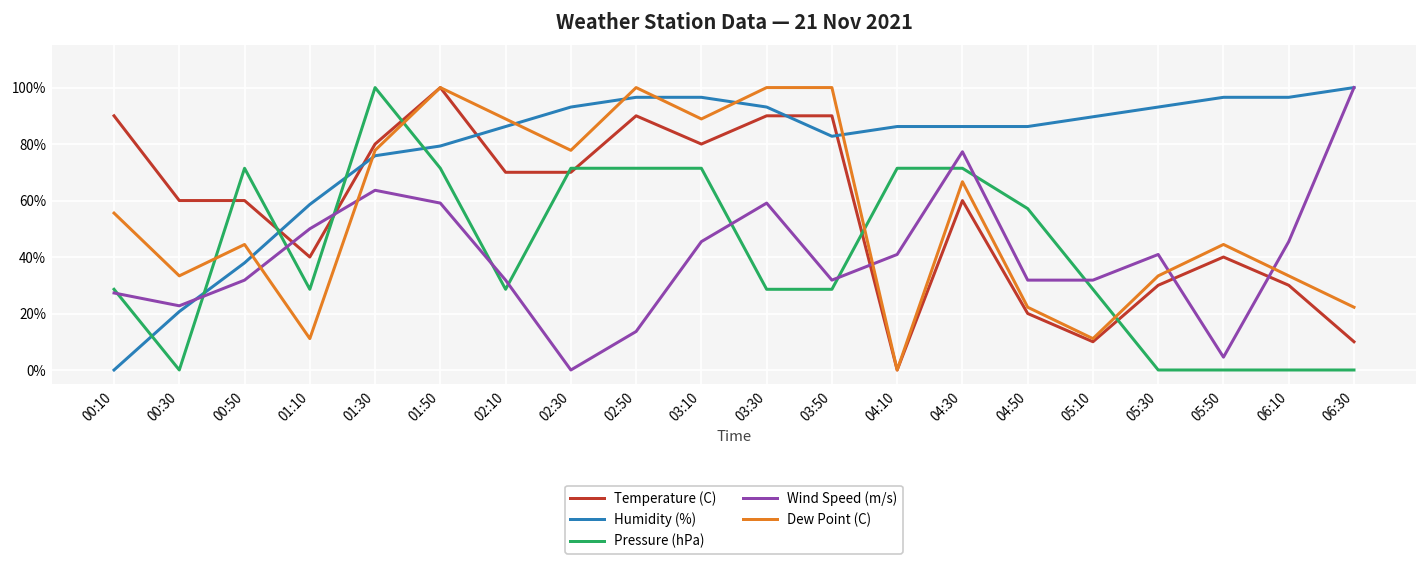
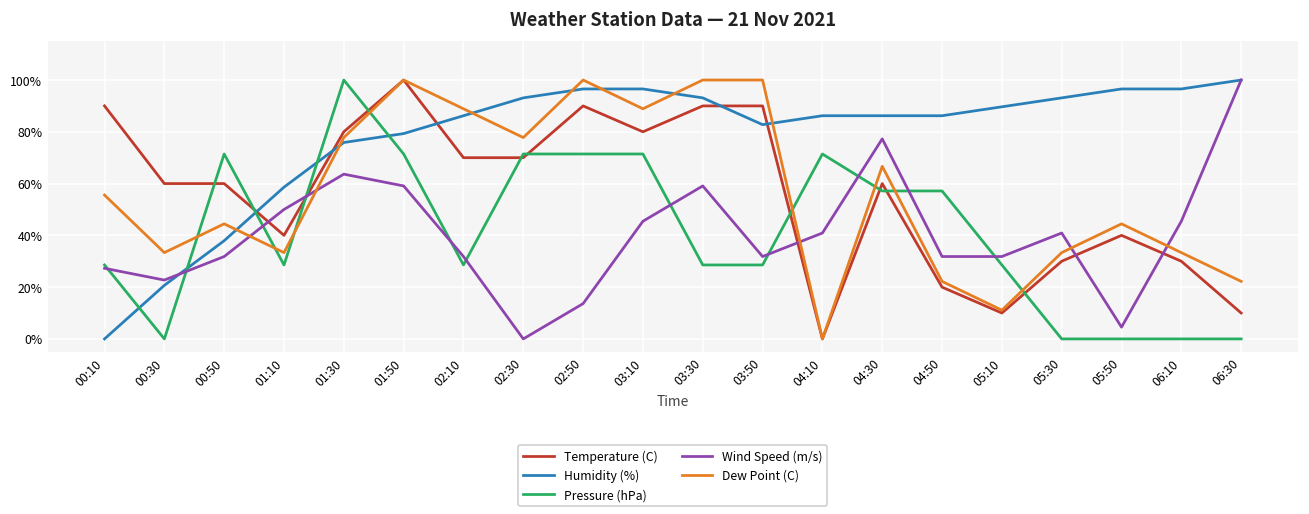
Dew Point (C), 01:10: 11% -> 33%
Pressure (hPa), 04:30: 71% -> 57%
